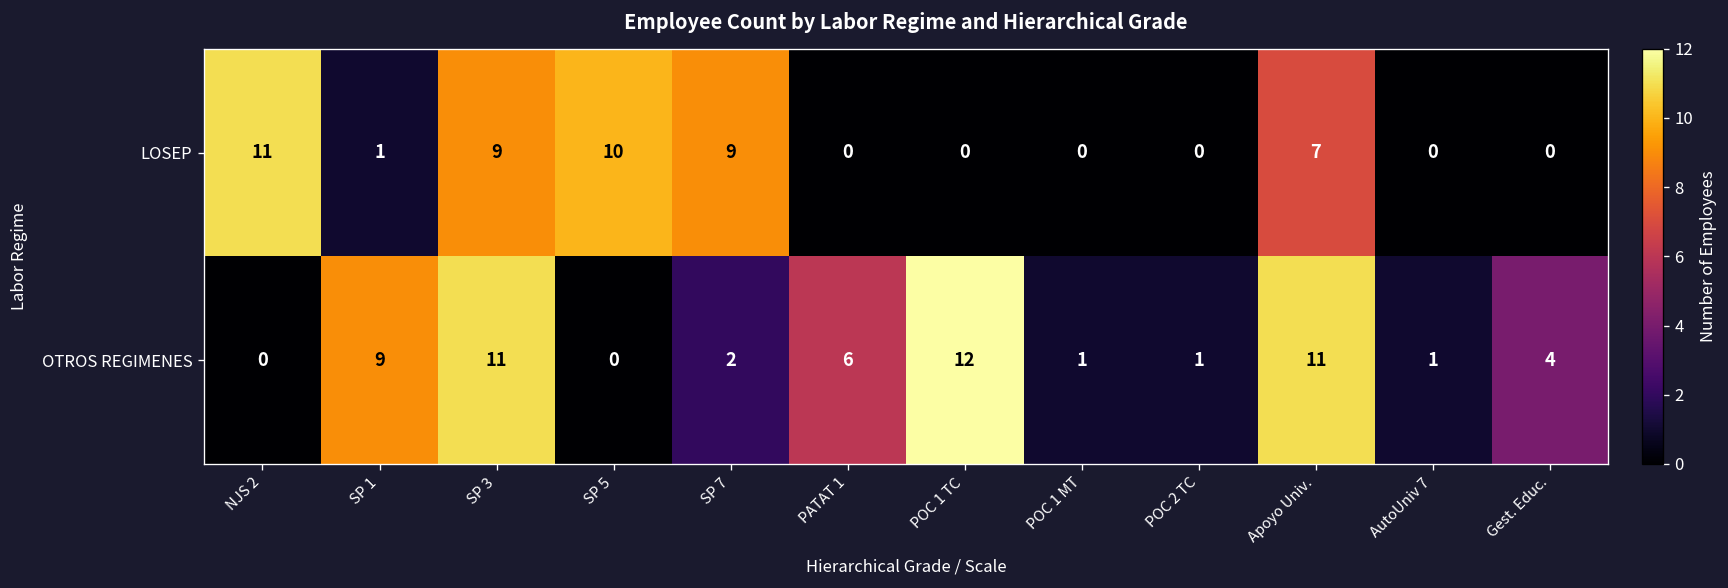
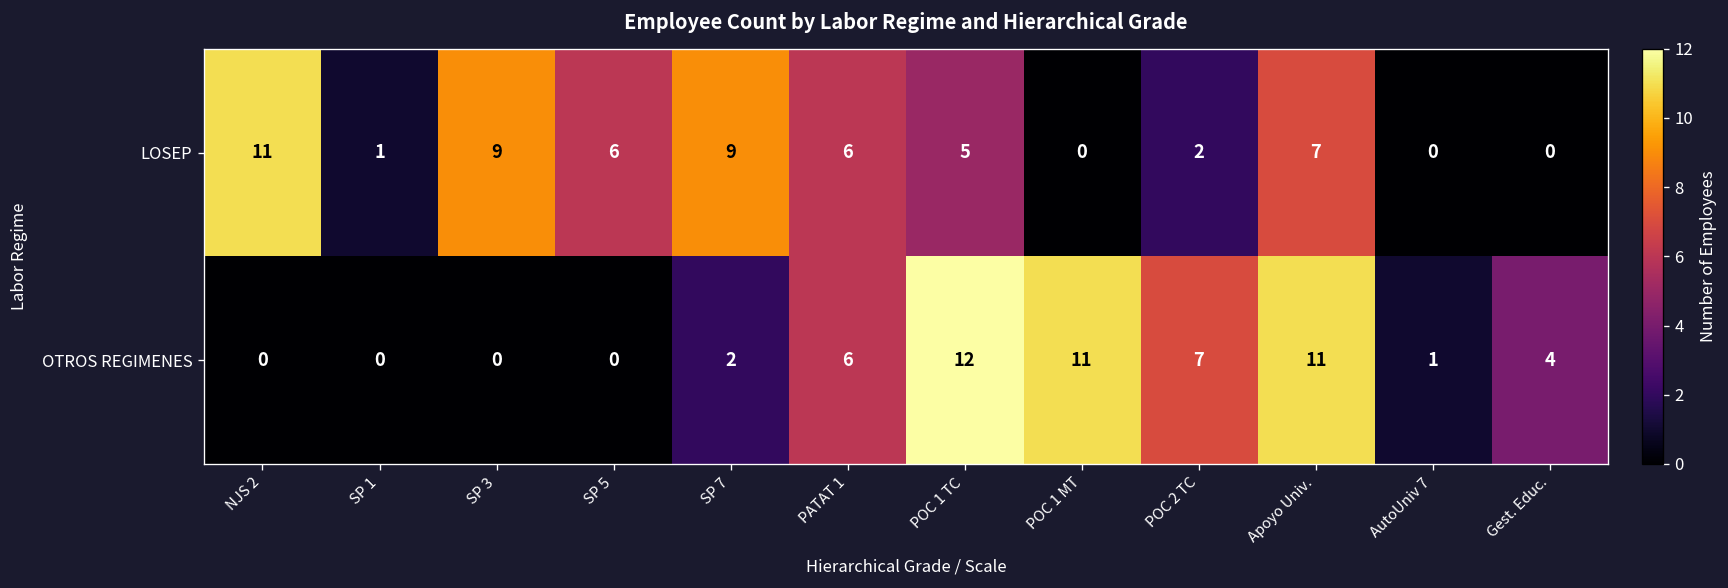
LOSEP, SP 5: 10 -> 6
LOSEP, PATAT 1: 0 -> 6
LOSEP, POC 1 TC: 0 -> 5
LOSEP, POC 2 TC: 0 -> 2
OTROS REGIMENES, SP 1: 9 -> 0
OTROS REGIMENES, SP 3: 11 -> 0
OTROS REGIMENES, POC 1 MT: 1 -> 11
OTROS REGIMENES, POC 2 TC: 1 -> 7
